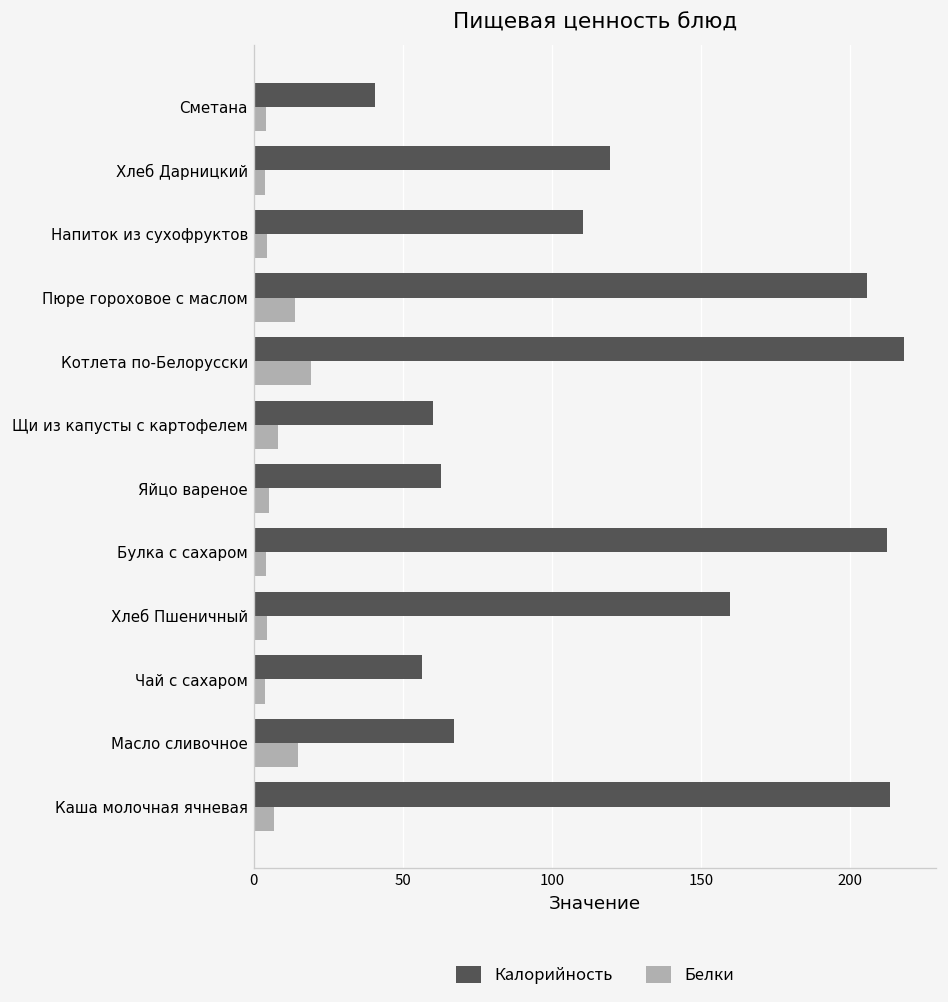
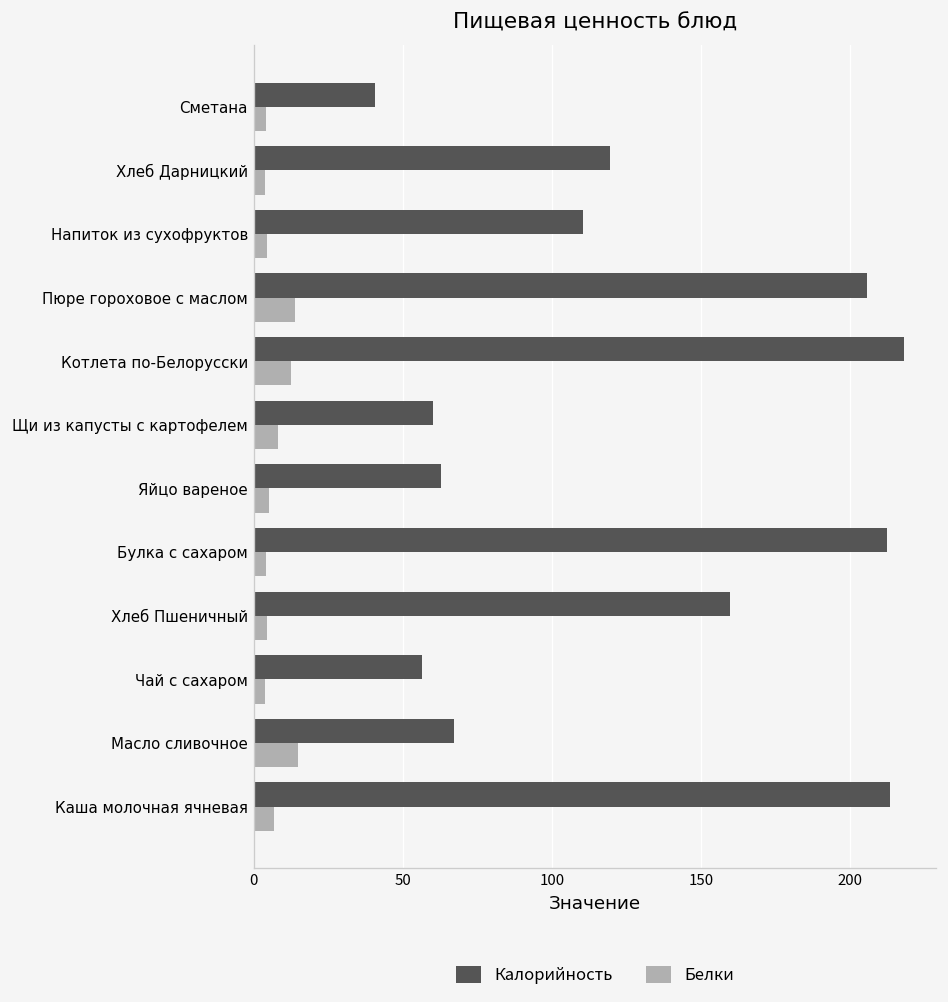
Белки, Котлета по-Белорусски: 19 -> 12
